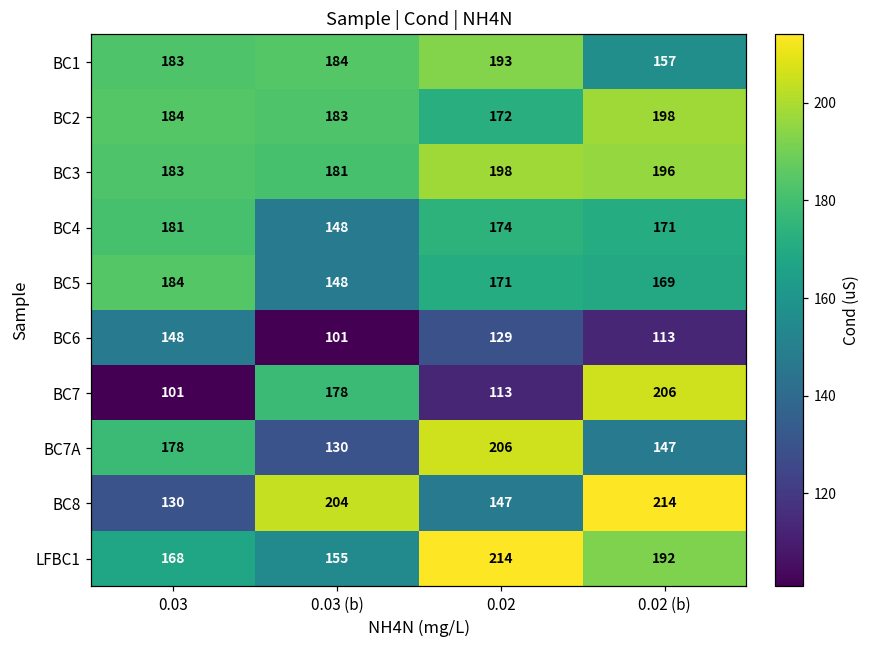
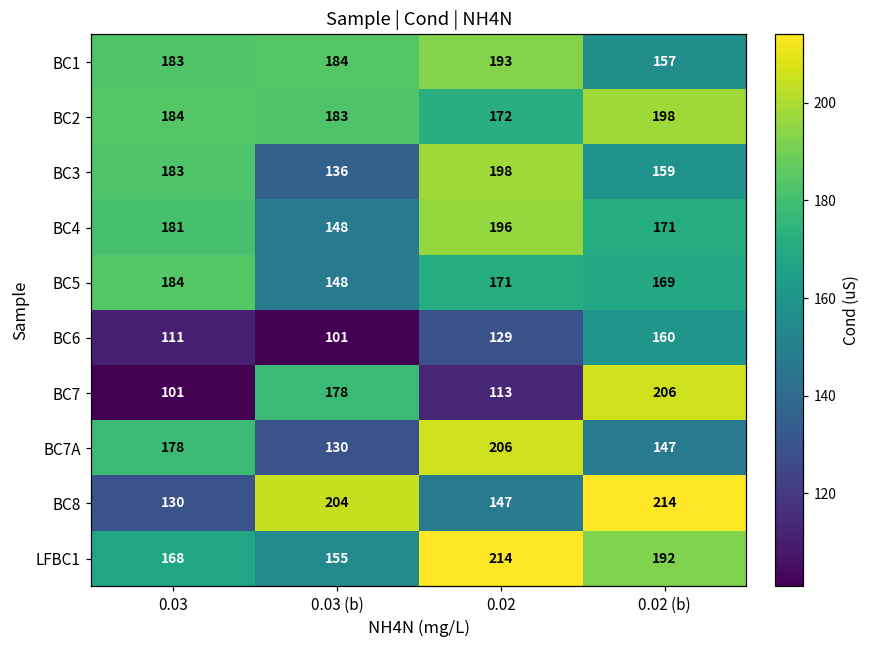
BC3, 0.03 (b): 181 -> 136
BC3, 0.02 (b): 196 -> 159
BC4, 0.02: 174 -> 196
BC6, 0.03: 148 -> 111
BC6, 0.02 (b): 113 -> 160
